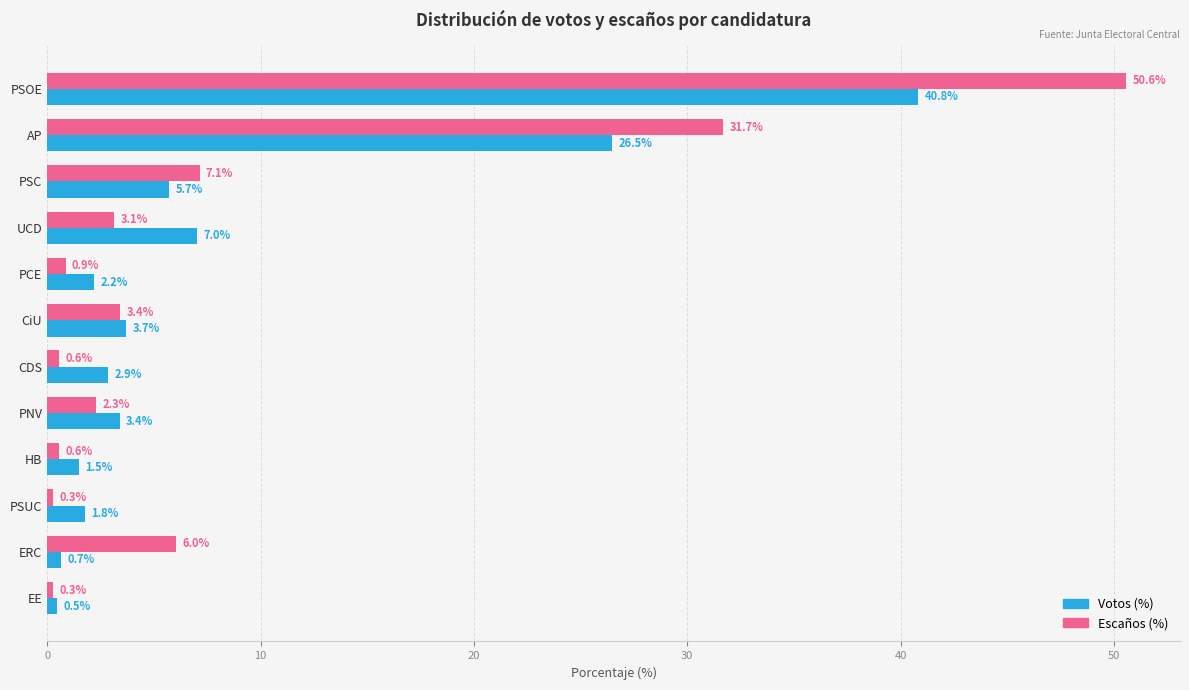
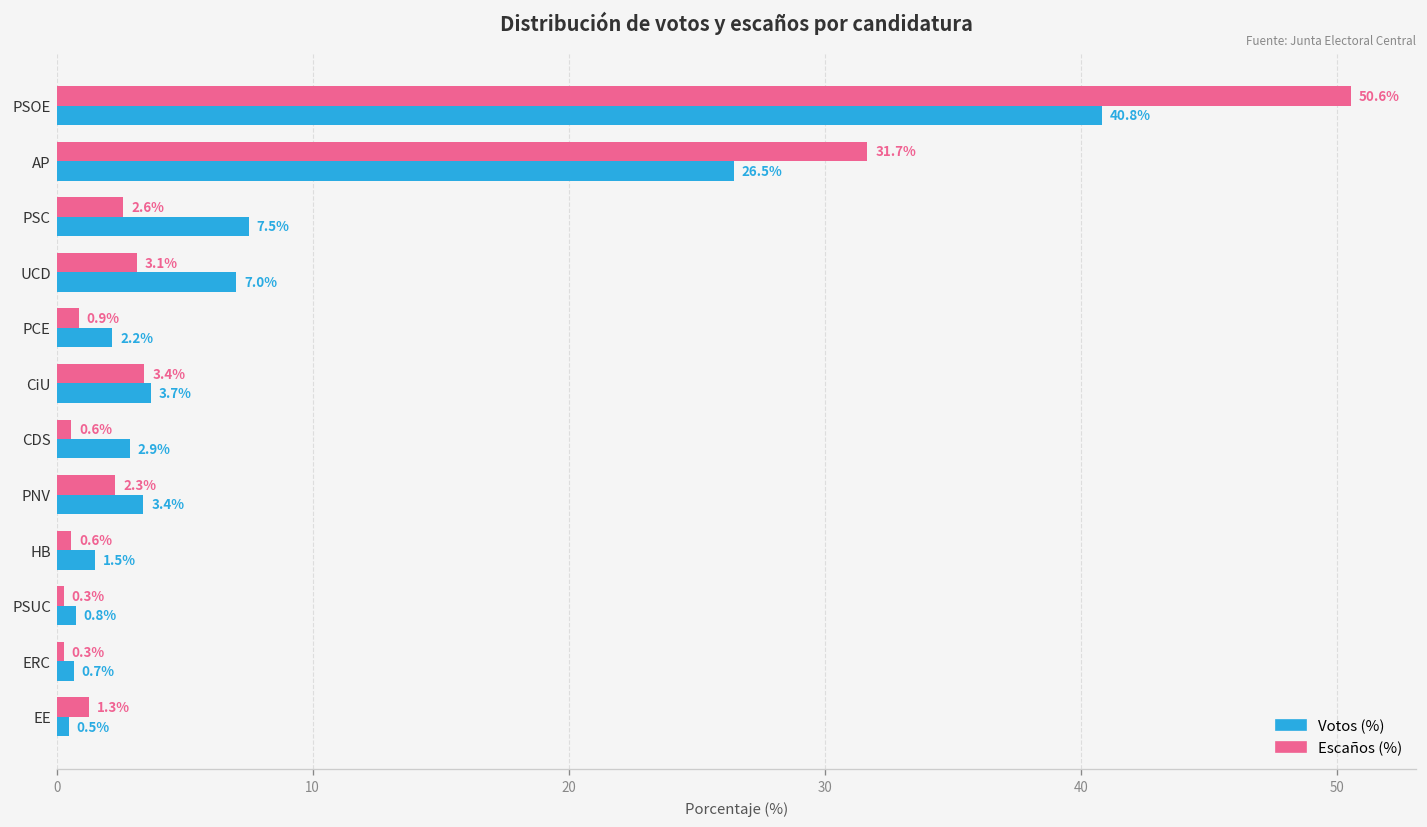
Escaños (%), PSC: 7.1% -> 2.6%
Votos (%), PSC: 5.7% -> 7.5%
Votos (%), PSUC: 1.8% -> 0.8%
Escaños (%), ERC: 6.0% -> 0.3%
Escaños (%), EE: 0.3% -> 1.3%
